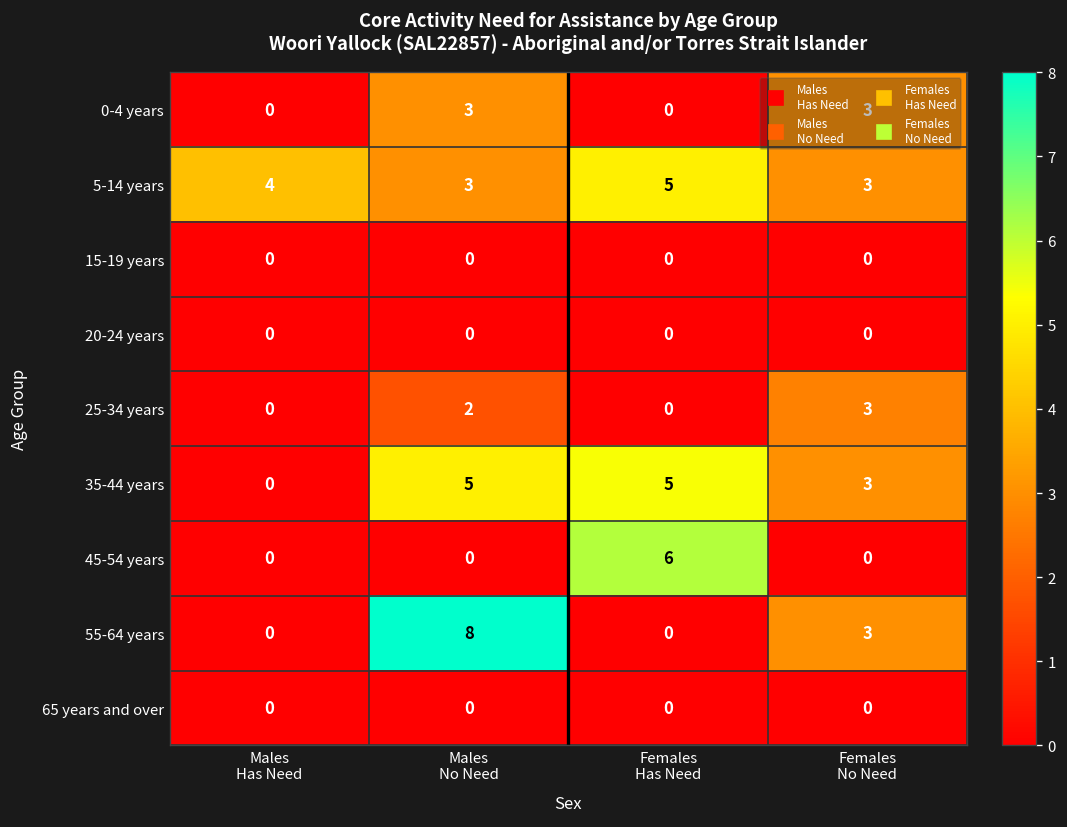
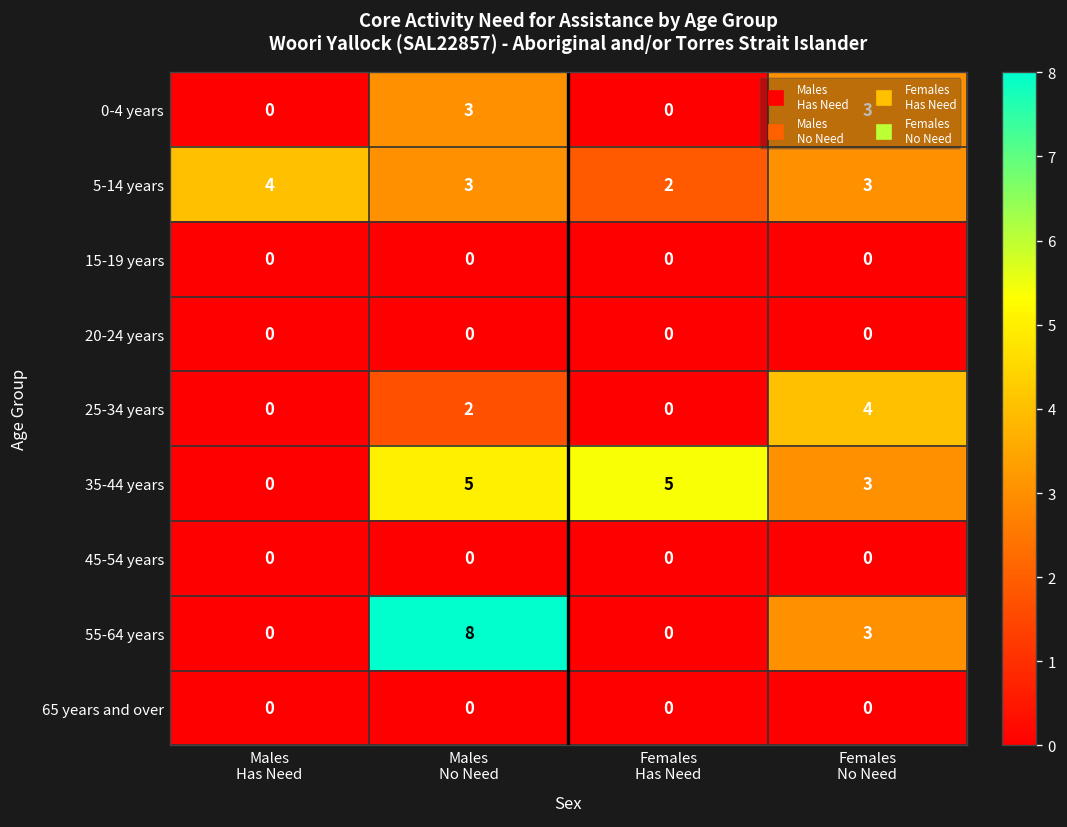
5-14 years, Females Has Need: 5 -> 2
25-34 years, Females No Need: 3 -> 4
45-54 years, Females Has Need: 6 -> 0
